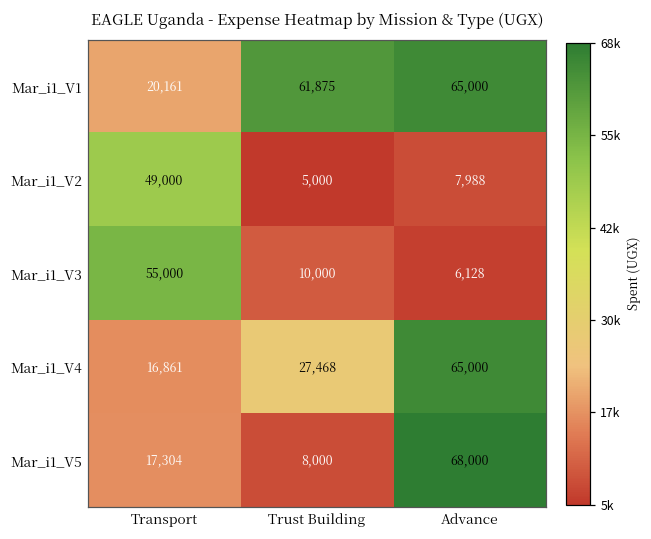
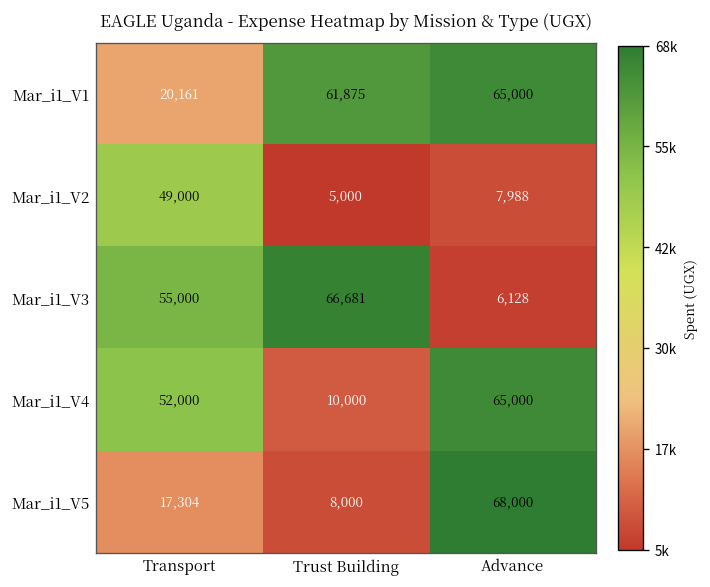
Mar_i1_V3, Trust Building: 10,000 -> 66,681
Mar_i1_V4, Transport: 16,861 -> 52,000
Mar_i1_V4, Trust Building: 27,468 -> 10,000
